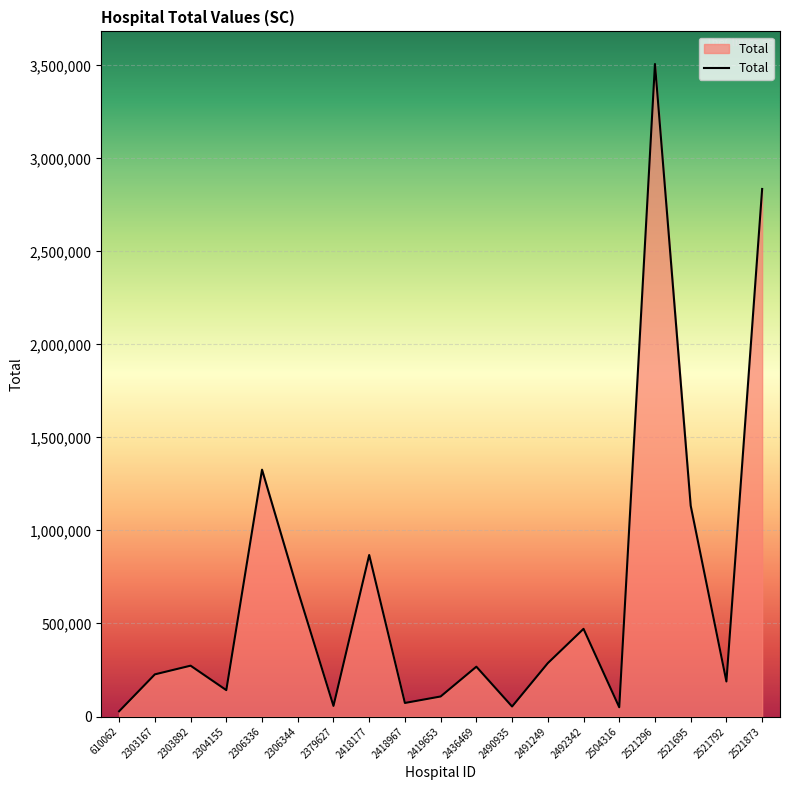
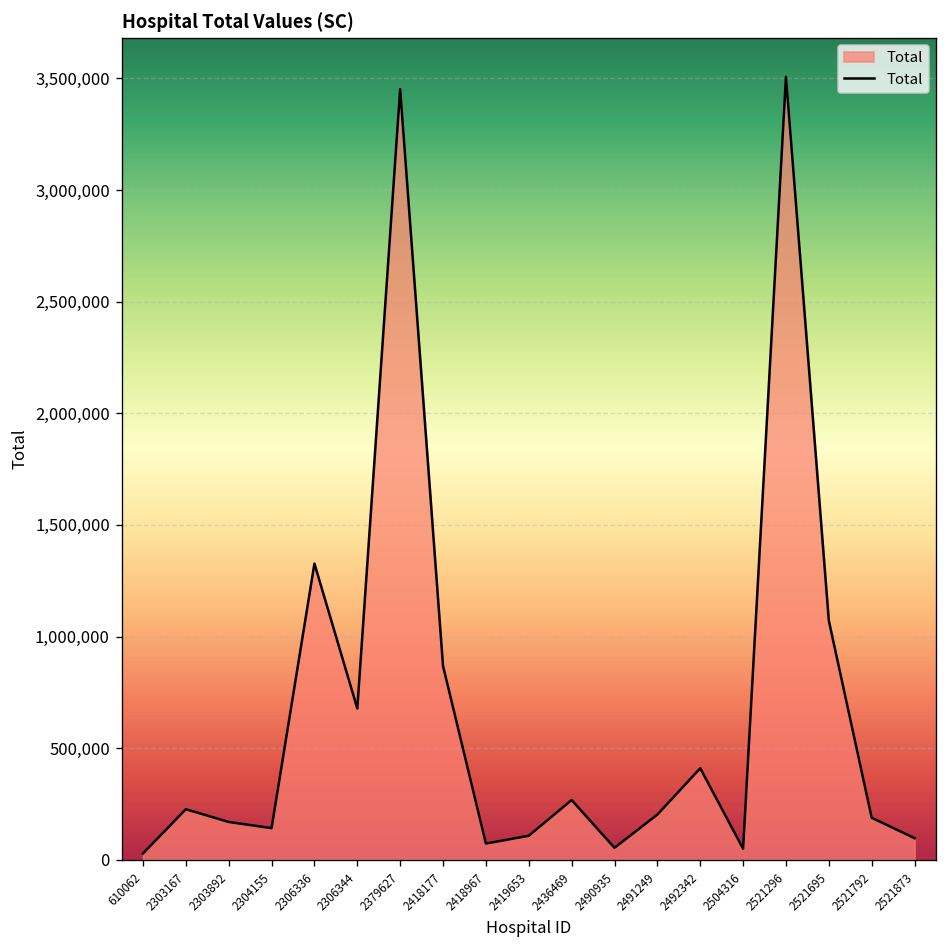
2303892: 270,000 -> 170,000
2379627: 60,000 -> 3,450,000
2491249: 290,000 -> 200,000
2492342: 470,000 -> 410,000
2521695: 1,130,000 -> 1,070,000
2521873: 2,840,000 -> 100,000
